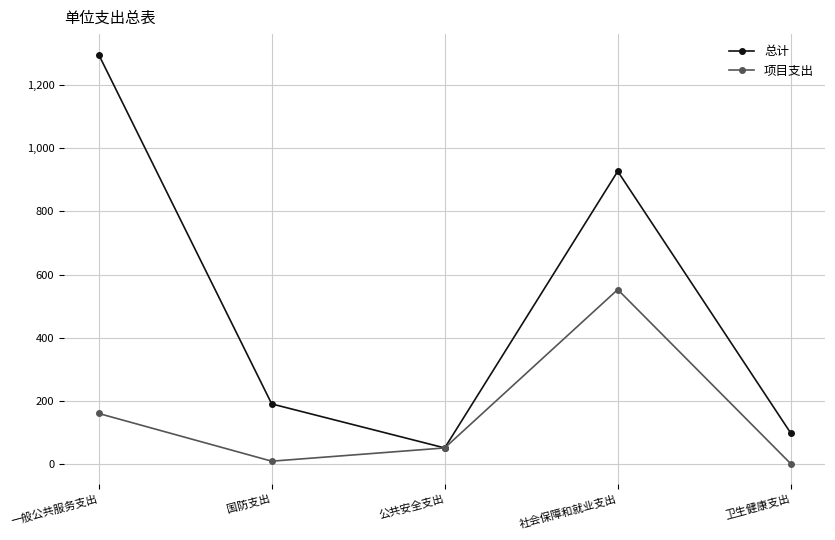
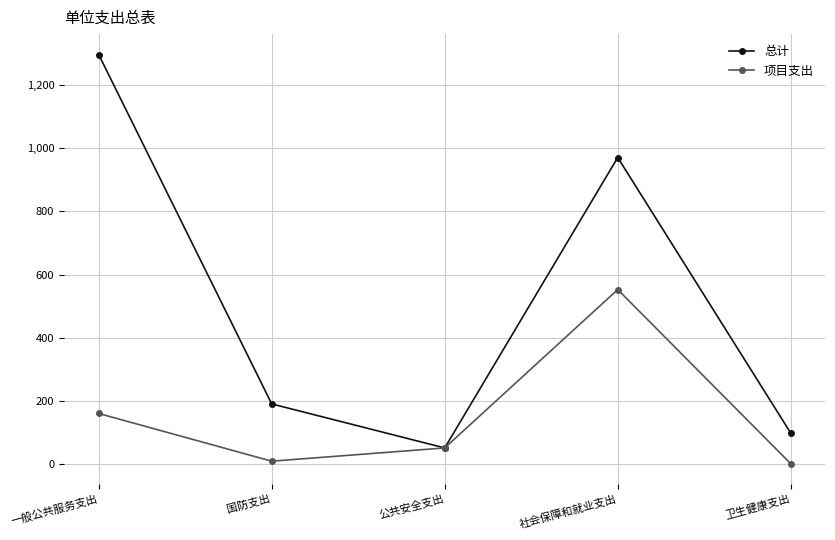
总计, 社会保障和就业支出: 930 -> 970
